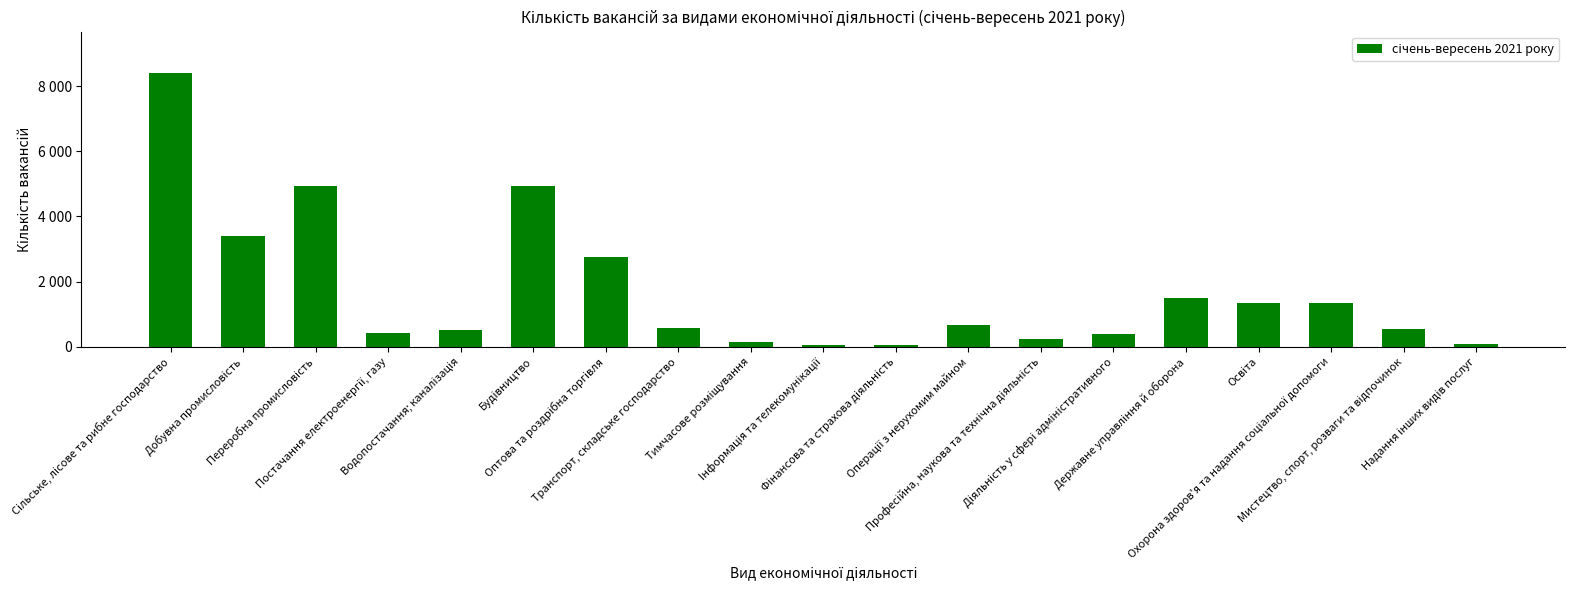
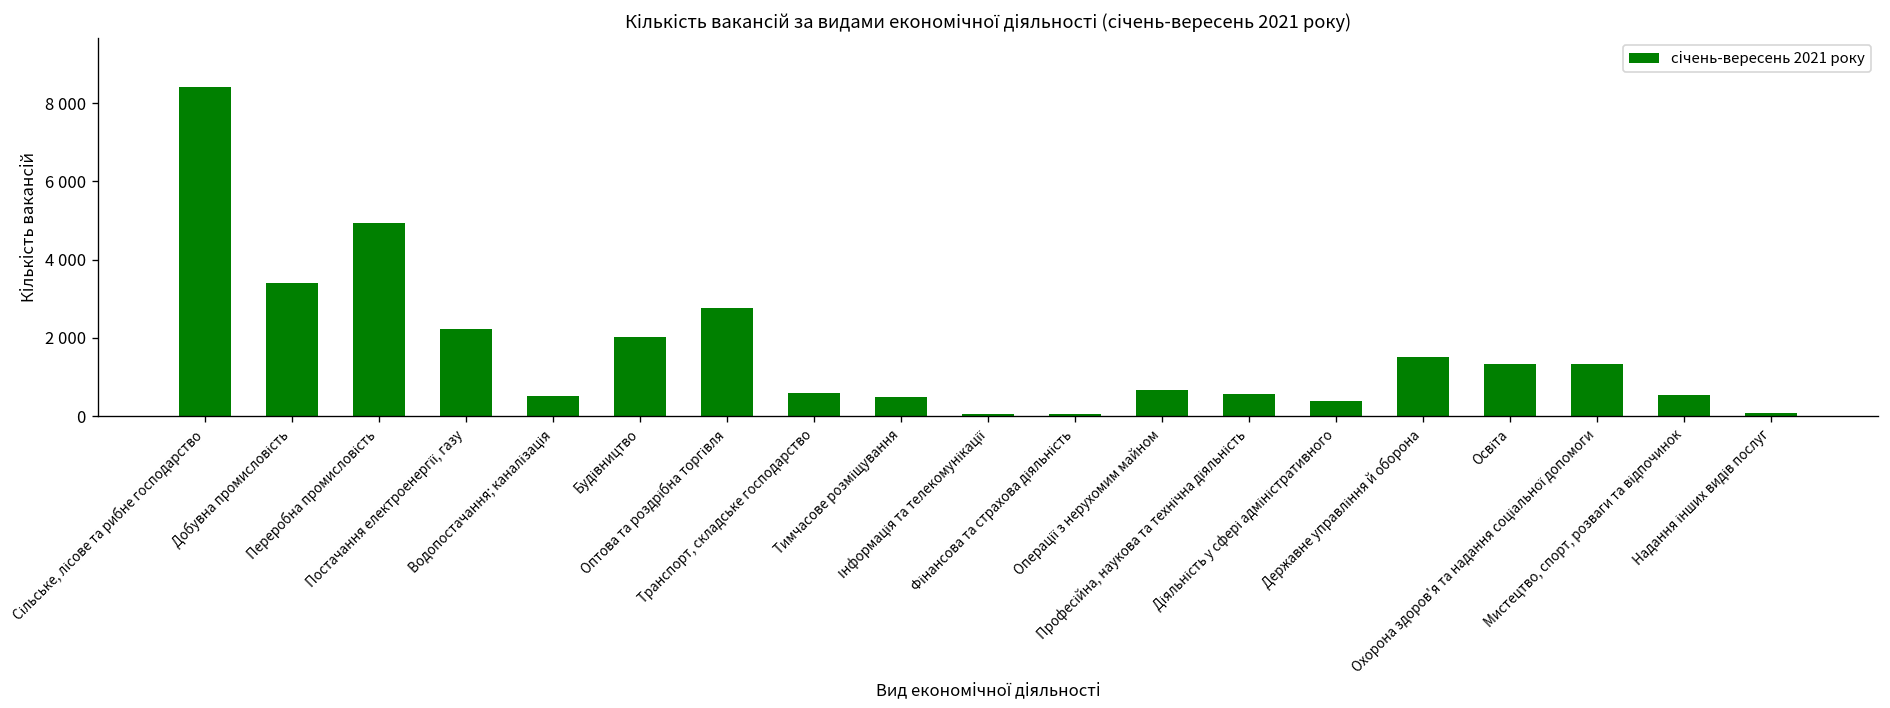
Постачання електроенергії, газу: 400 -> 2200
Будівництво: 4900 -> 2000
Тимчасове розміщування: 200 -> 500
Професійна, наукова та технічна діяльність: 300 -> 600
